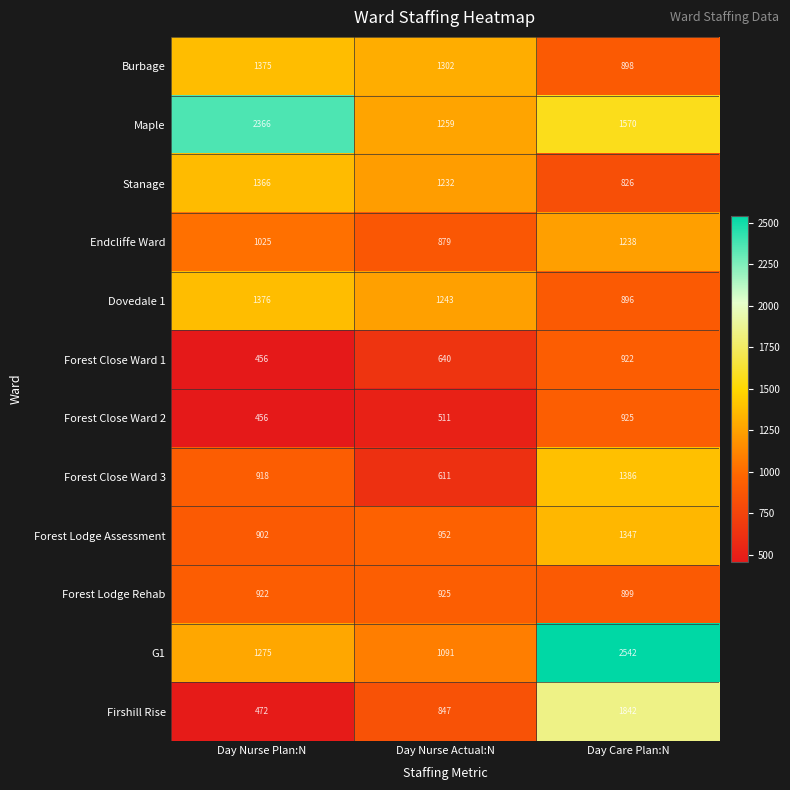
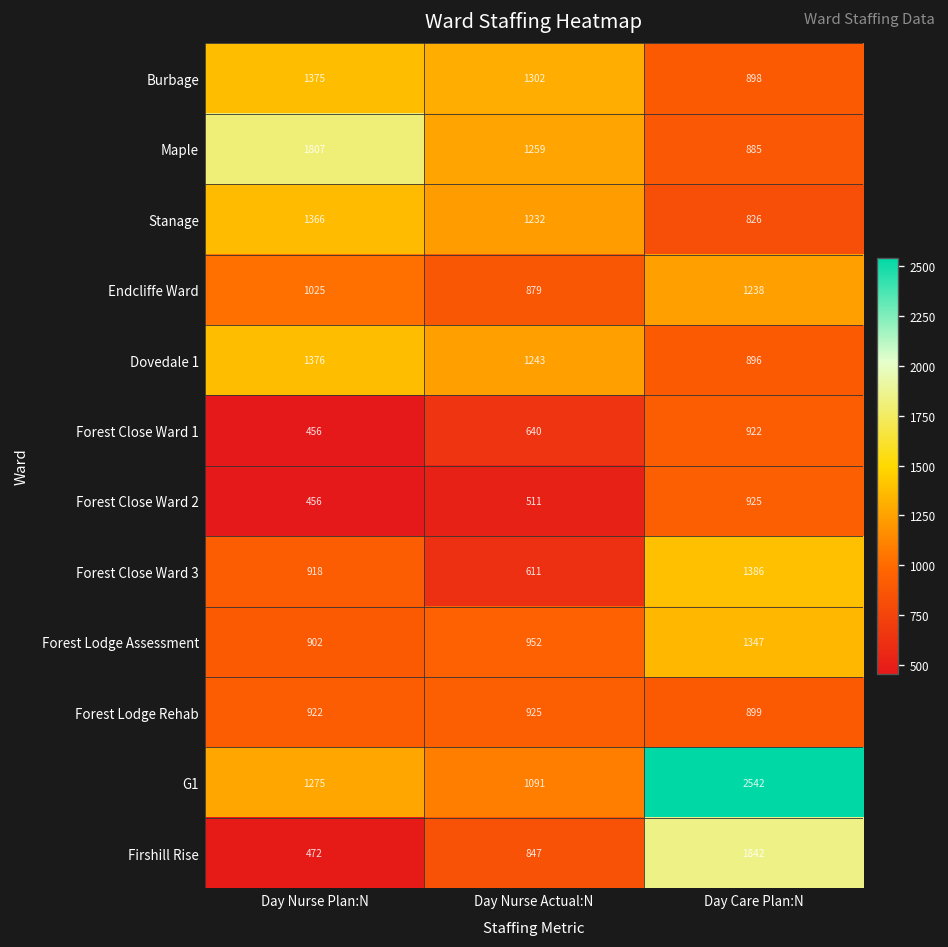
Maple, Day Nurse Plan:N: 2366 -> 1807
Maple, Day Care Plan:N: 1570 -> 885
